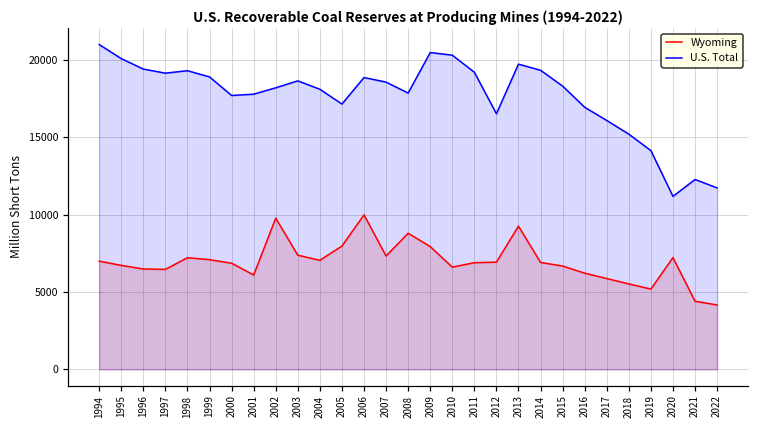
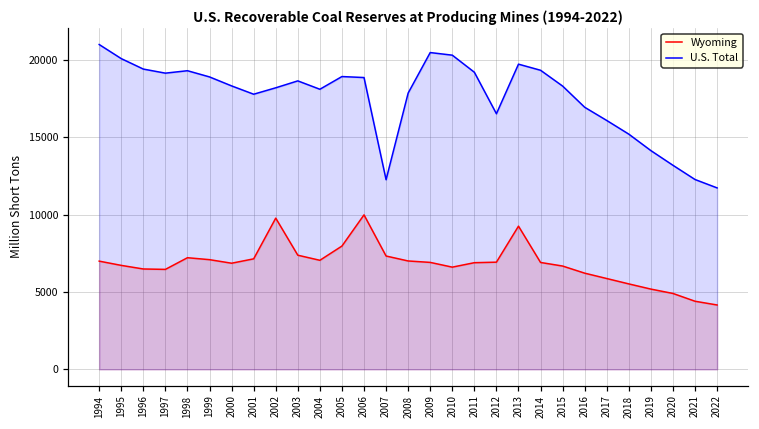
U.S. Total, 2000: 17700 -> 18300
Wyoming, 2001: 6100 -> 7100
U.S. Total, 2005: 17200 -> 18900
U.S. Total, 2007: 18600 -> 12300
Wyoming, 2008: 8800 -> 7000
Wyoming, 2009: 7900 -> 6900
Wyoming, 2020: 7200 -> 4900
U.S. Total, 2020: 11200 -> 13200
